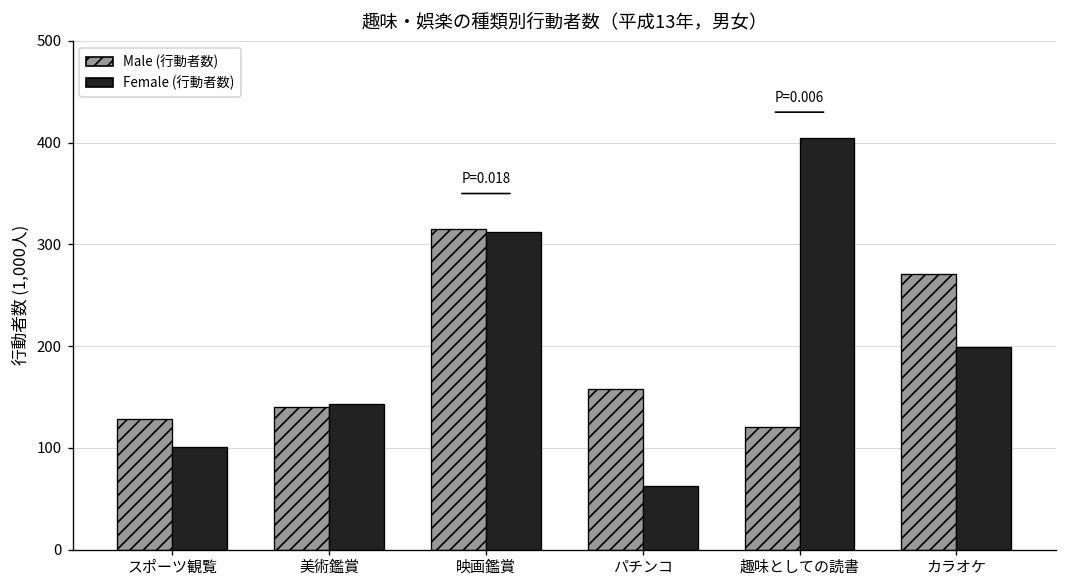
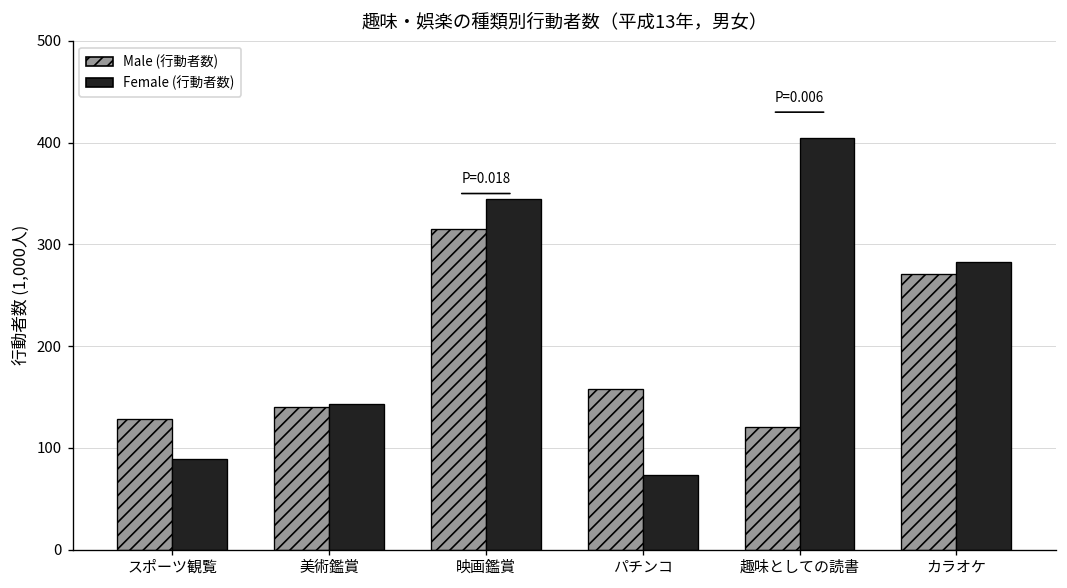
Female (行動者数), スポーツ観覧: 100 -> 90
Female (行動者数), 映画鑑賞: 310 -> 350
Female (行動者数), パチンコ: 60 -> 70
Female (行動者数), カラオケ: 200 -> 280
